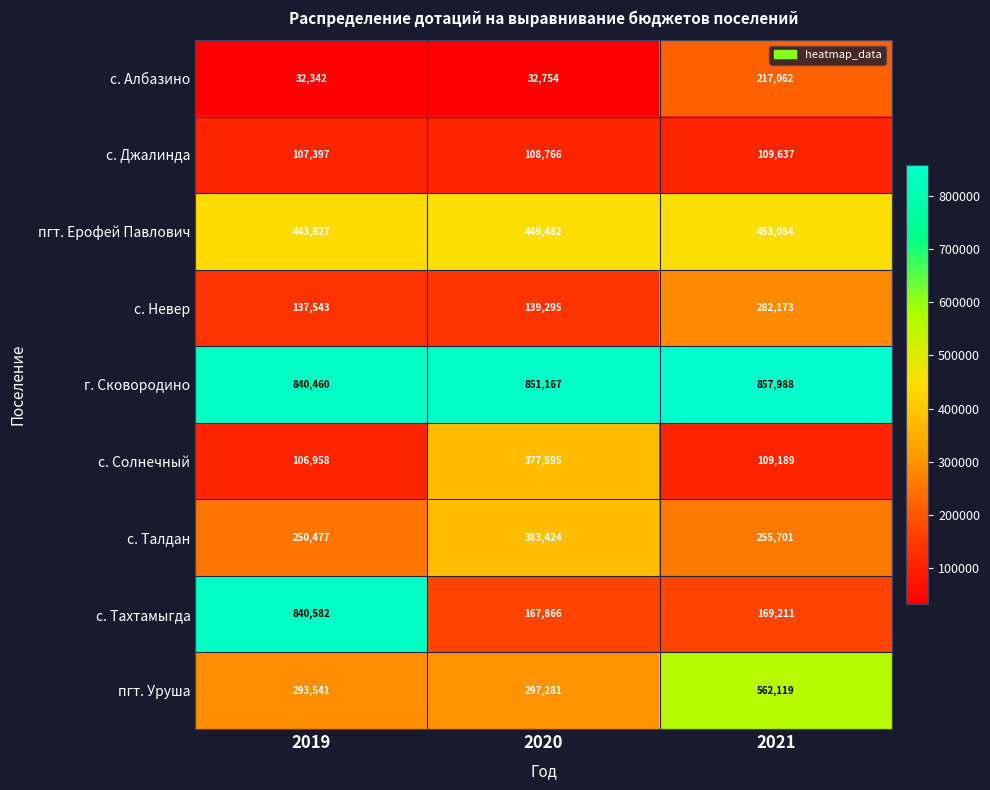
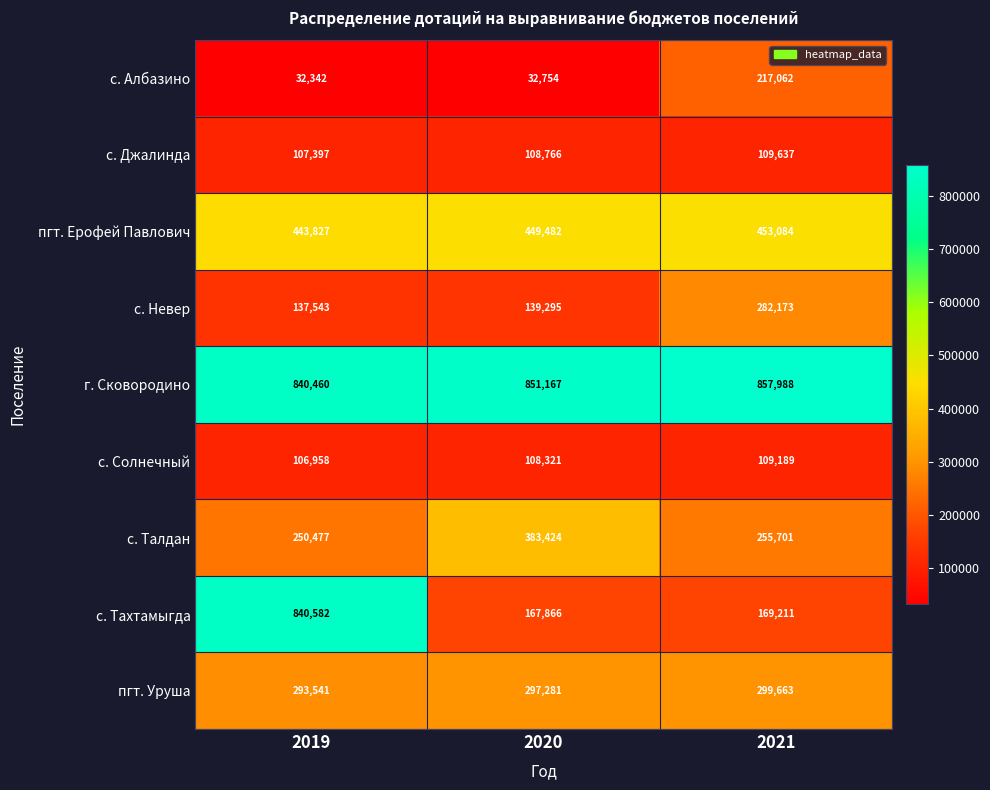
с. Солнечный, 2020: 377,595 -> 108,321
пгт. Уруша, 2021: 562,119 -> 299,663
